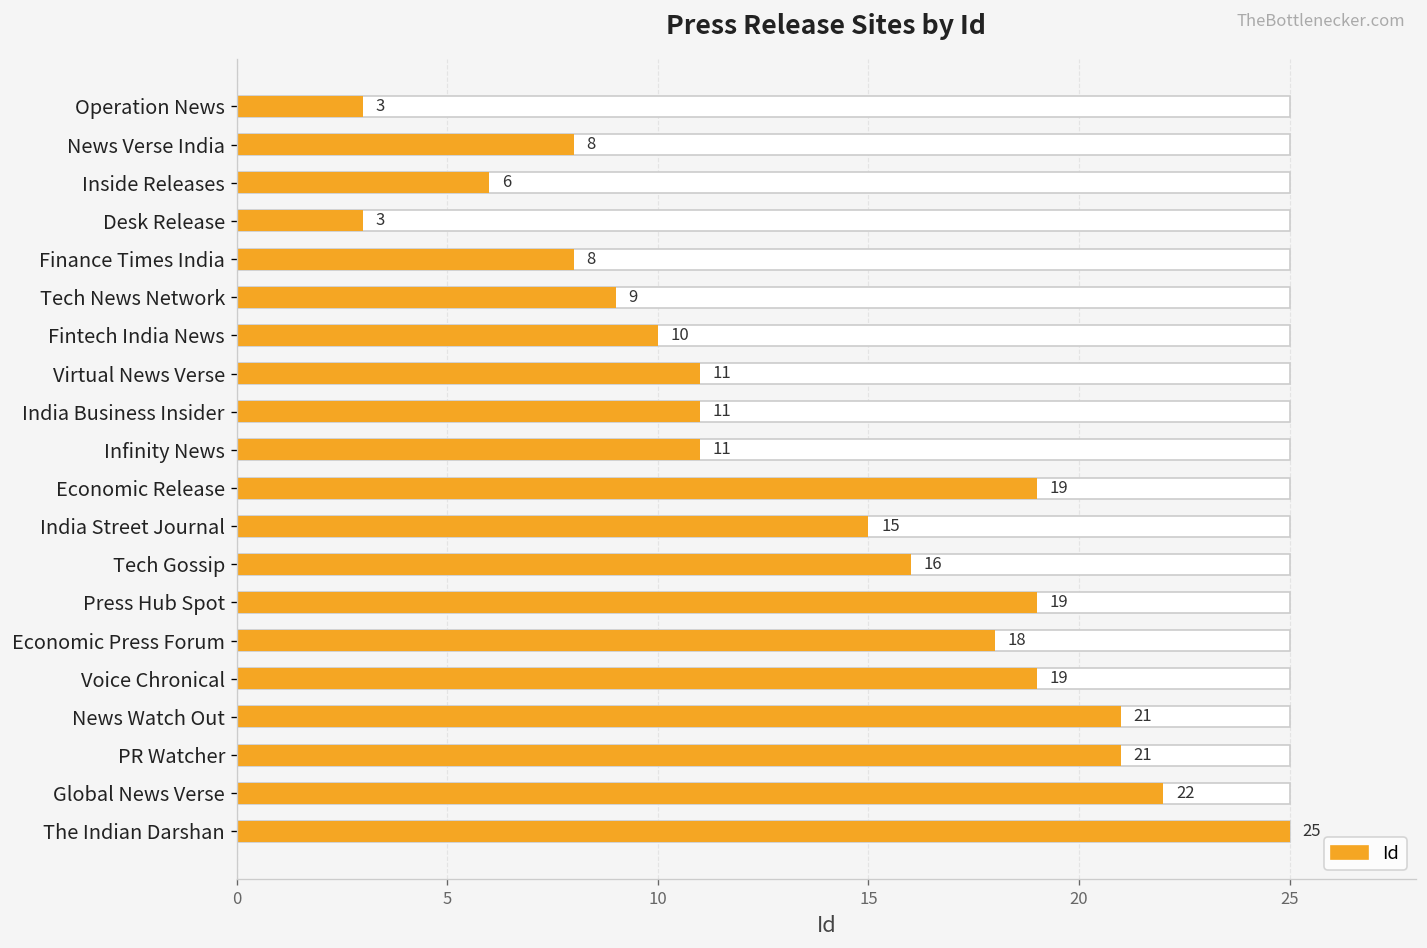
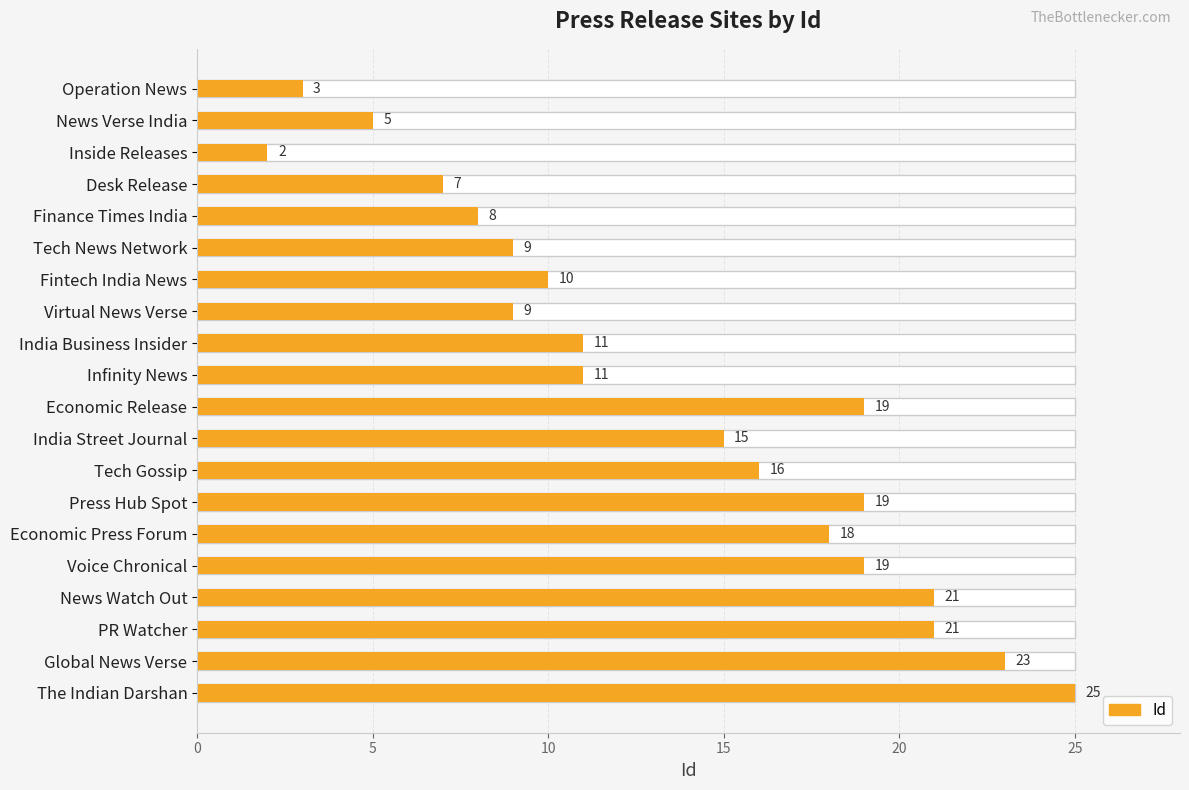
Id, News Verse India: 8 -> 5
Id, Inside Releases: 6 -> 2
Id, Desk Release: 3 -> 7
Id, Virtual News Verse: 11 -> 9
Id, Global News Verse: 22 -> 23
